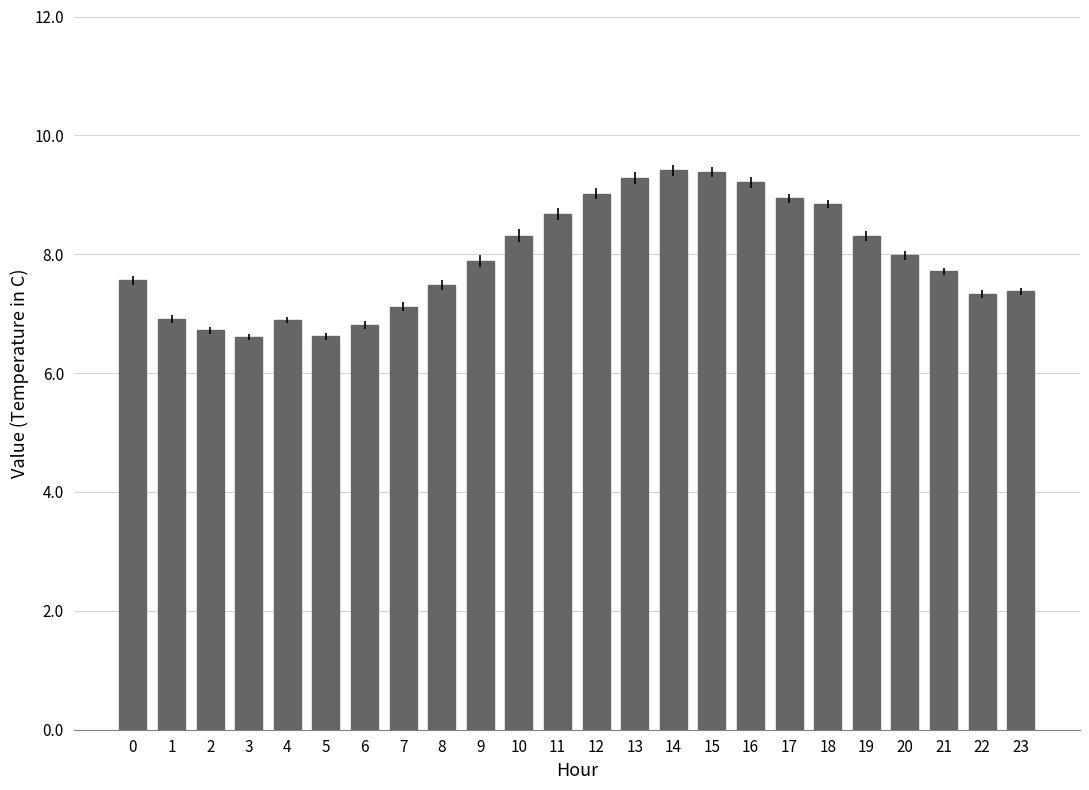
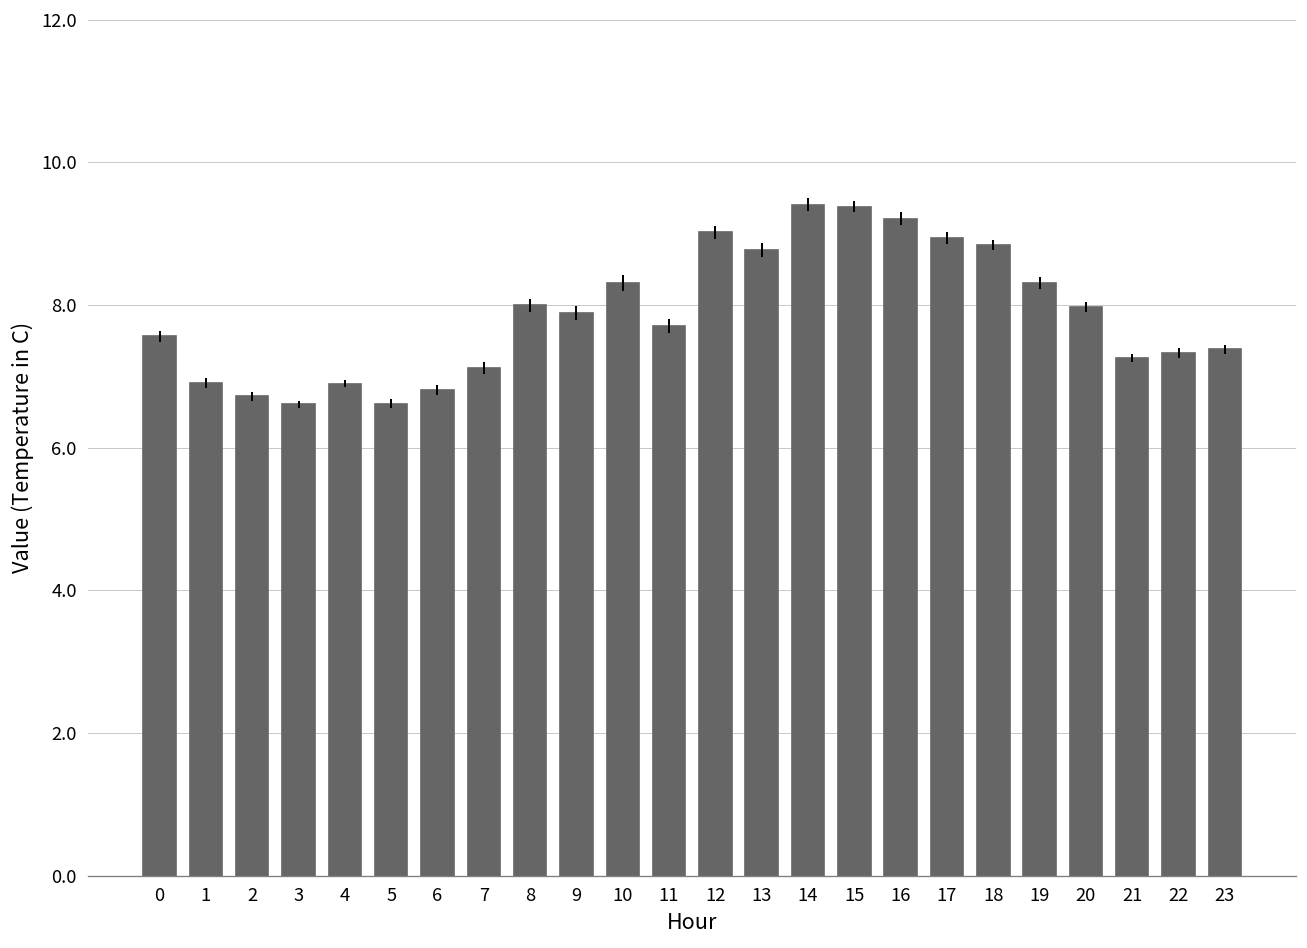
8: 7.5 -> 8.0
11: 8.7 -> 7.7
13: 9.3 -> 8.8
21: 7.7 -> 7.3
